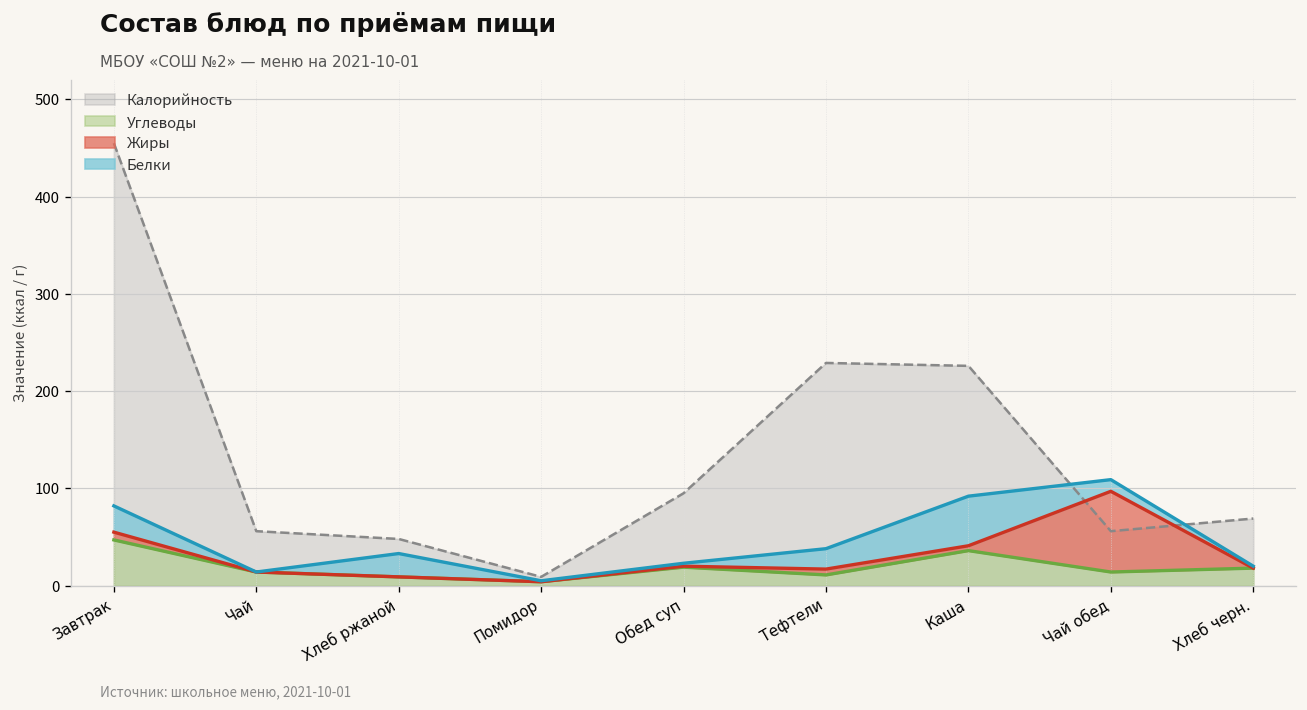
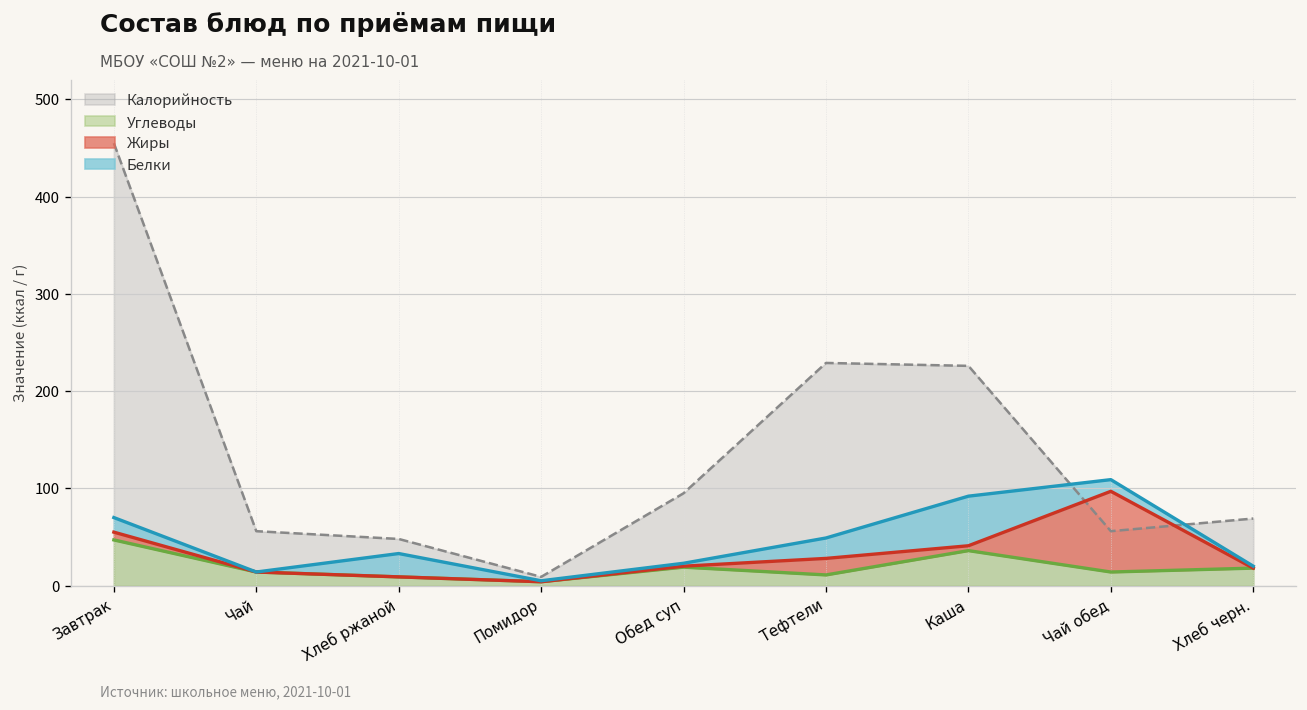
Белки, Завтрак: 30 -> 20
Жиры, Тефтели: 10 -> 20
